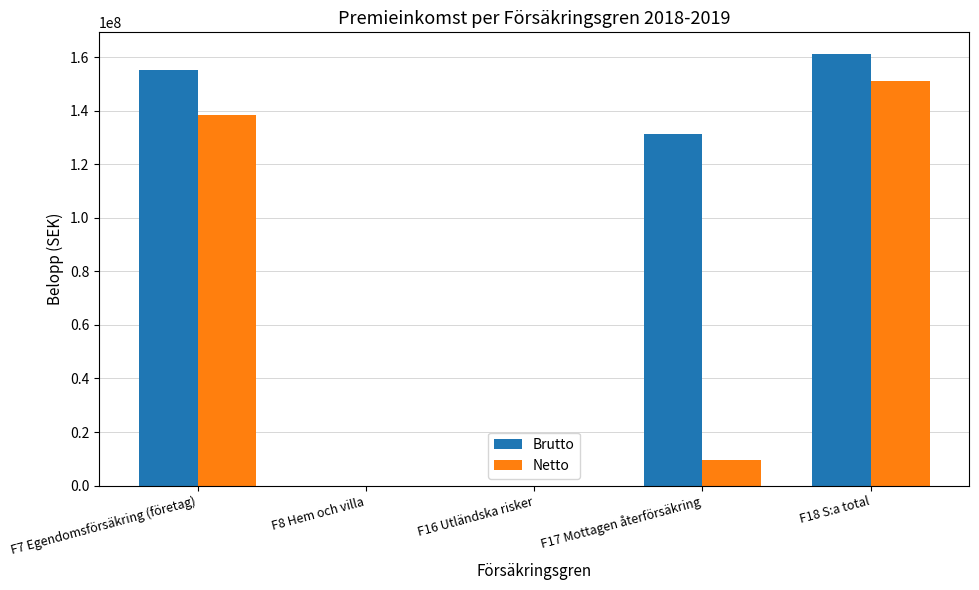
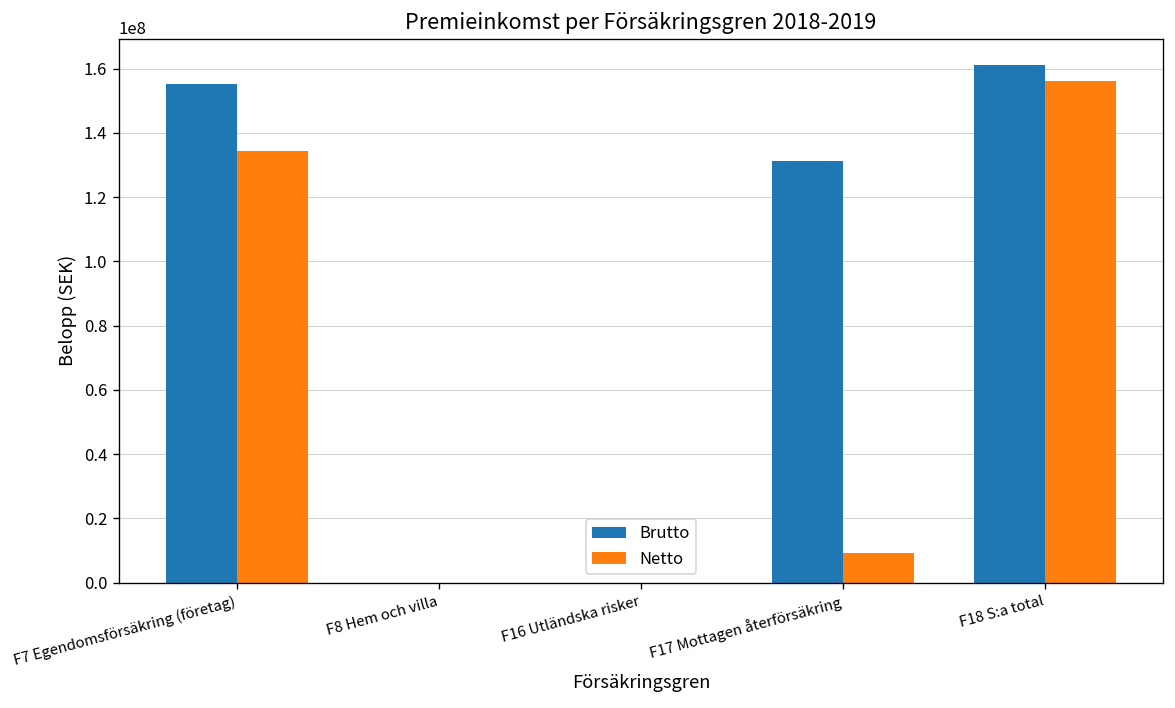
Netto, F7 Egendomsförsäkring (företag): 138000000 -> 134000000
Netto, F18 S:a total: 151000000 -> 156000000
